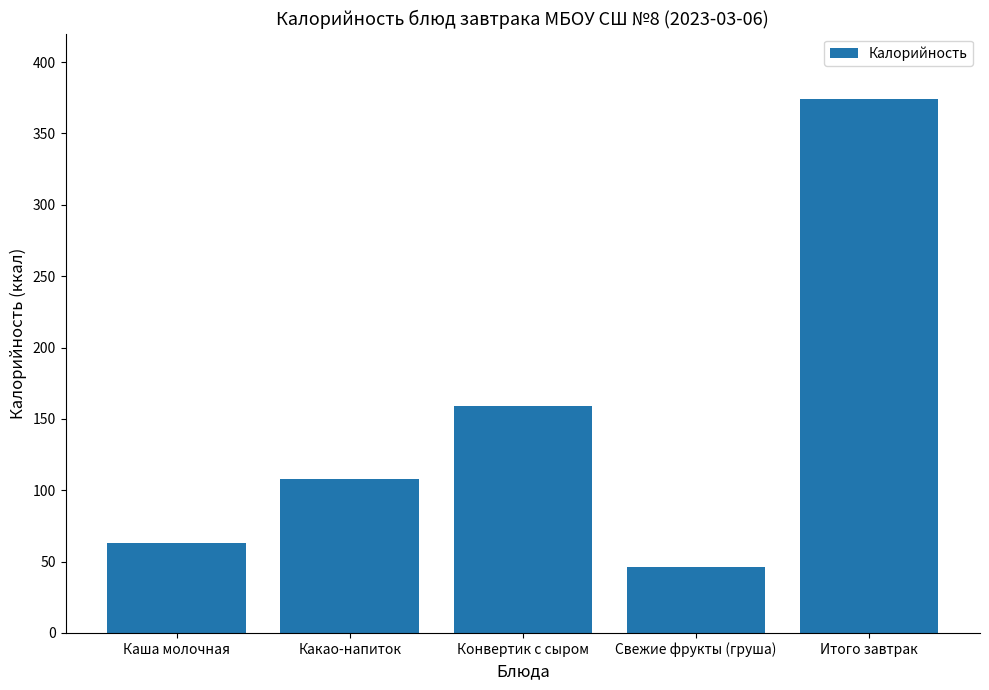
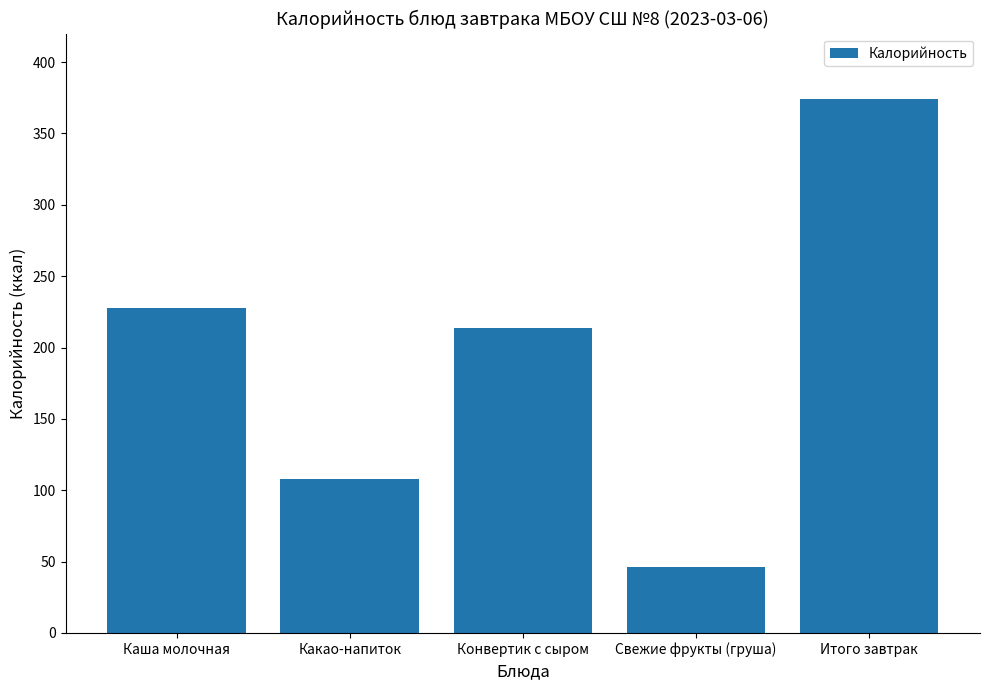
Каша молочная: 63 -> 228
Конвертик с сыром: 159 -> 214
